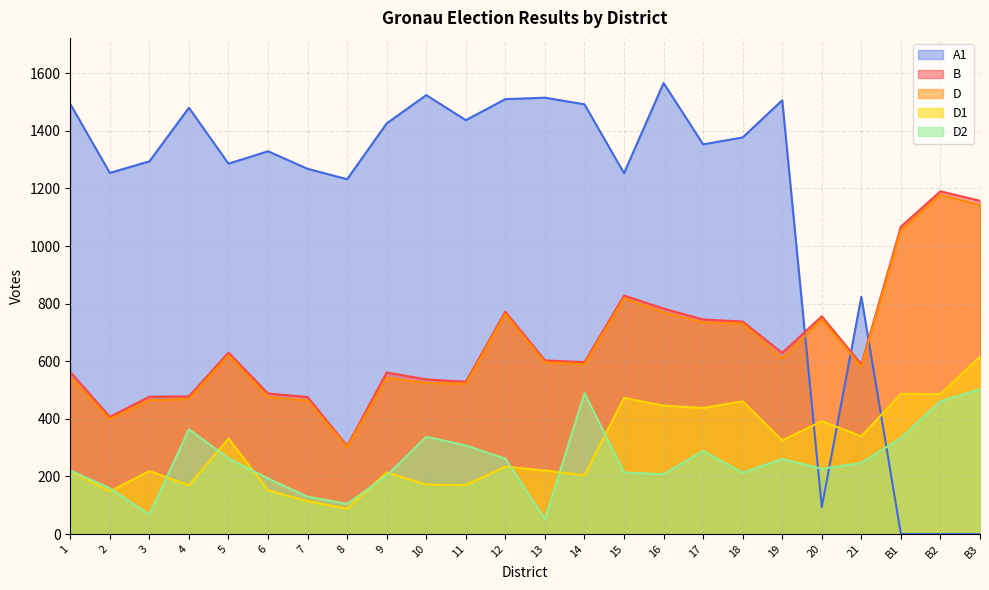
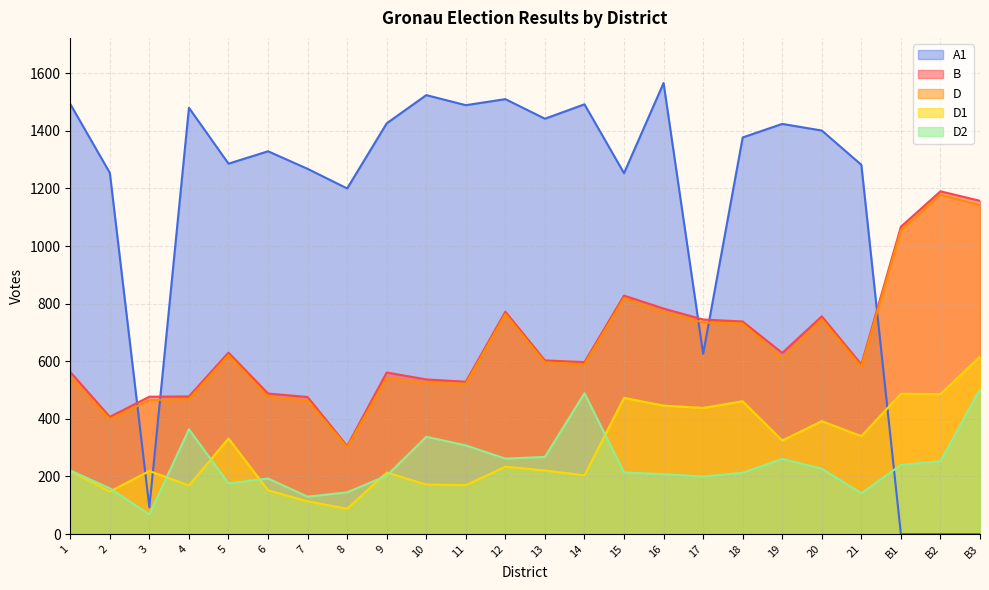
A1, 3: 1290 -> 90
D2, 5: 260 -> 180
A1, 8: 1230 -> 1200
D2, 8: 110 -> 150
A1, 11: 1440 -> 1490
A1, 13: 1520 -> 1440
D2, 13: 50 -> 270
A1, 17: 1350 -> 630
D2, 17: 290 -> 200
A1, 19: 1510 -> 1420
A1, 20: 90 -> 1400
A1, 21: 820 -> 1280
D2, 21: 250 -> 140
D2, B1: 330 -> 240
D2, B2: 460 -> 250
